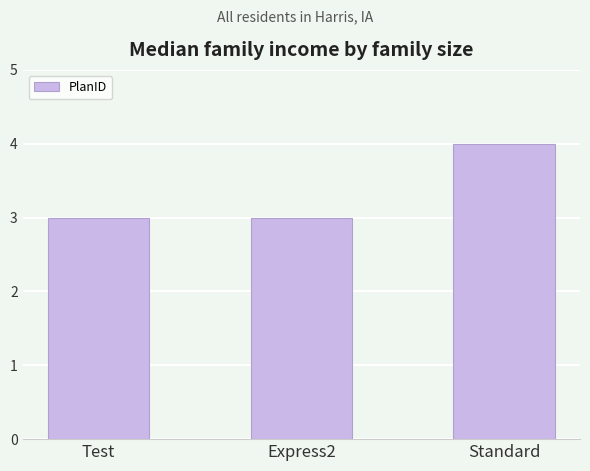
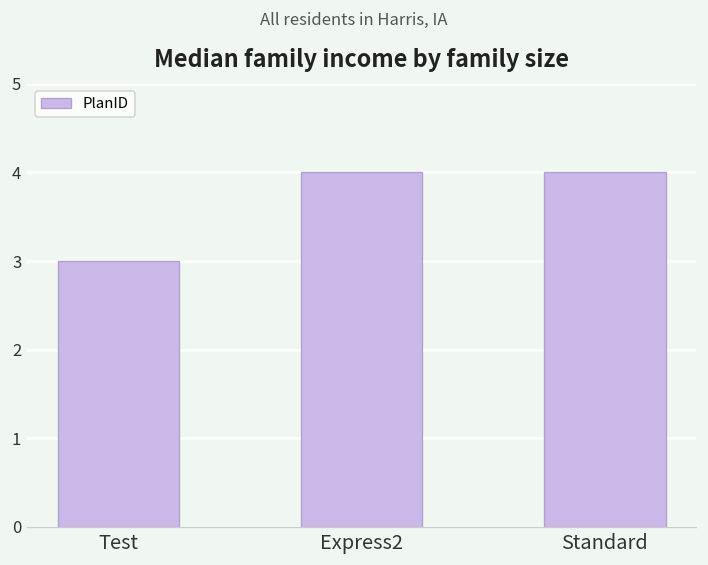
Express2: 3 -> 4
